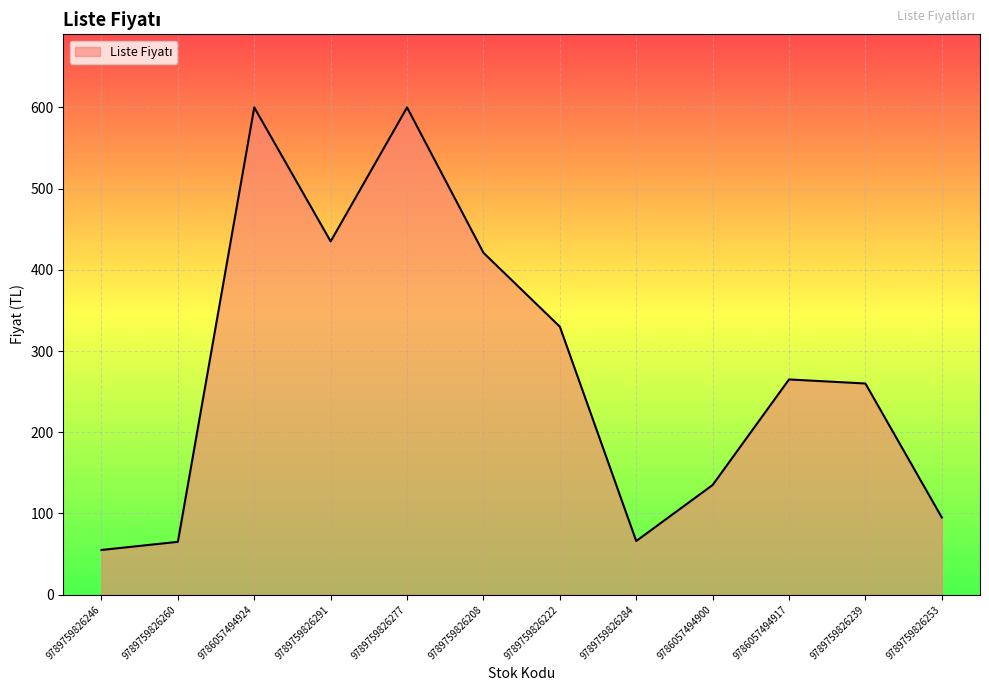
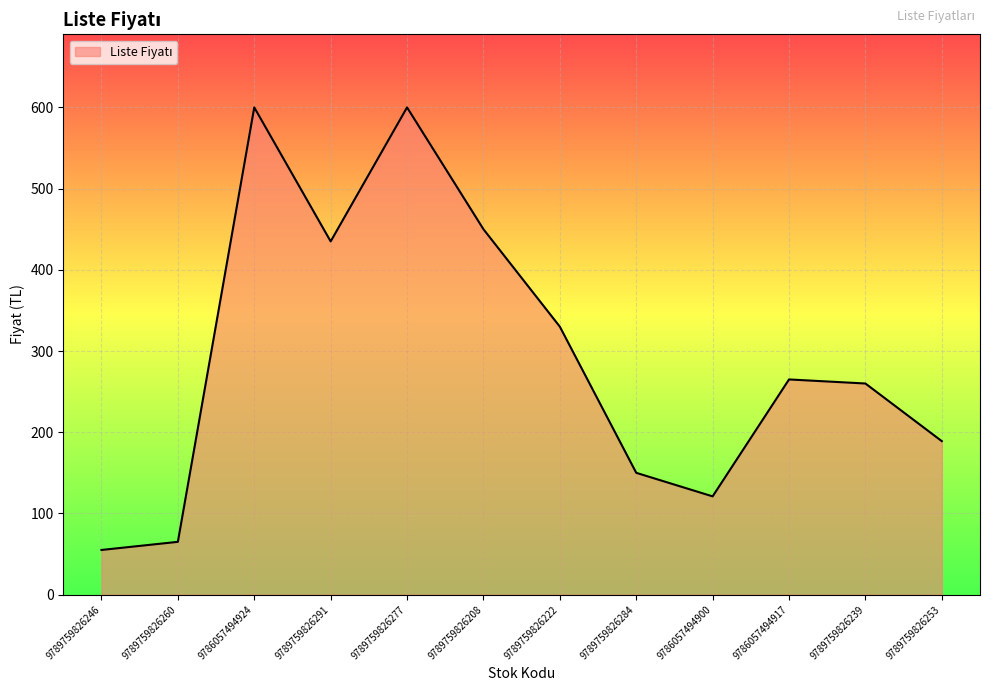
9789759826208: 420 -> 450
9789759826284: 70 -> 150
9786057494900: 140 -> 120
9789759826253: 100 -> 190
